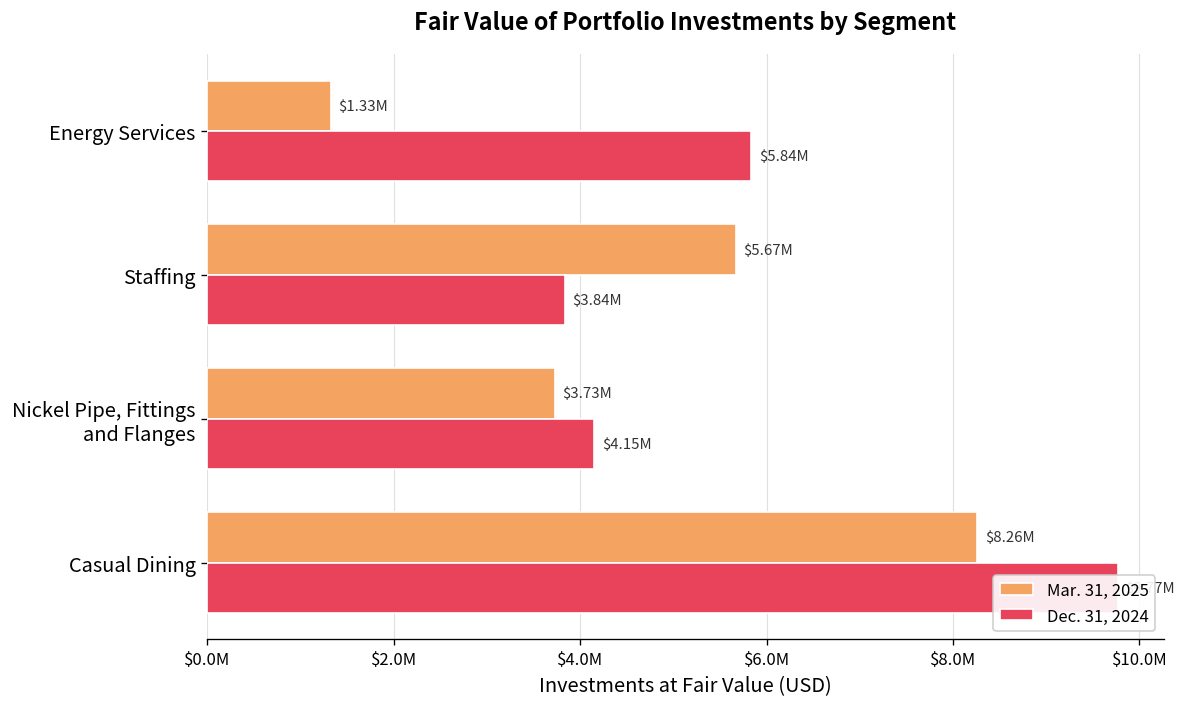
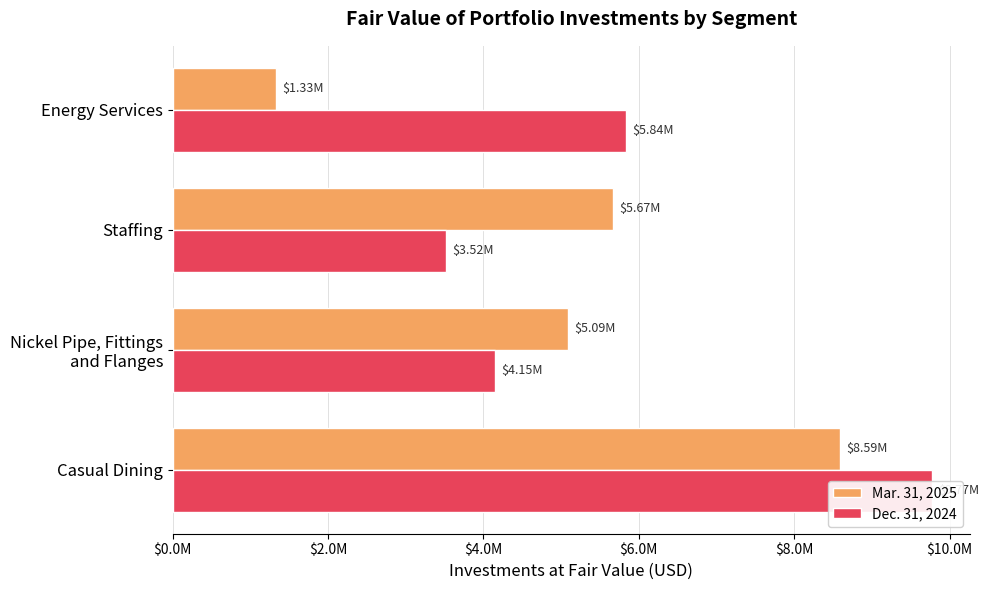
Dec. 31, 2024, Staffing: $3.84M -> $3.52M
Mar. 31, 2025, Nickel Pipe, Fittings and Flanges: $3.73M -> $5.09M
Mar. 31, 2025, Casual Dining: $8.26M -> $8.59M
